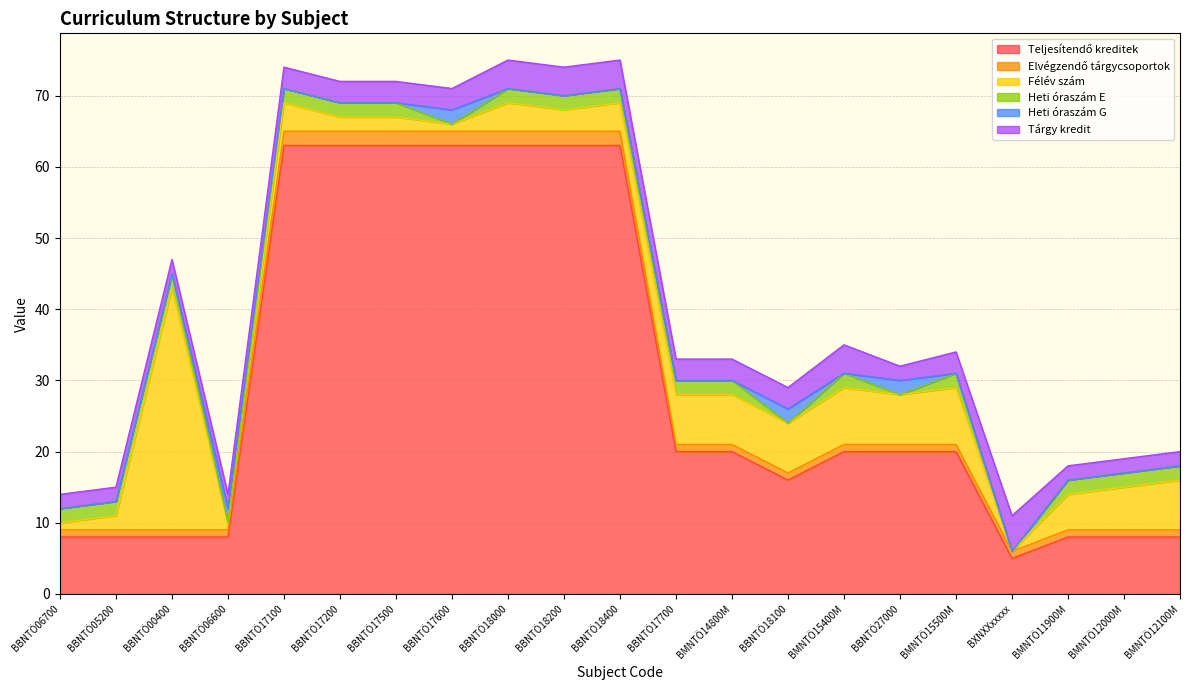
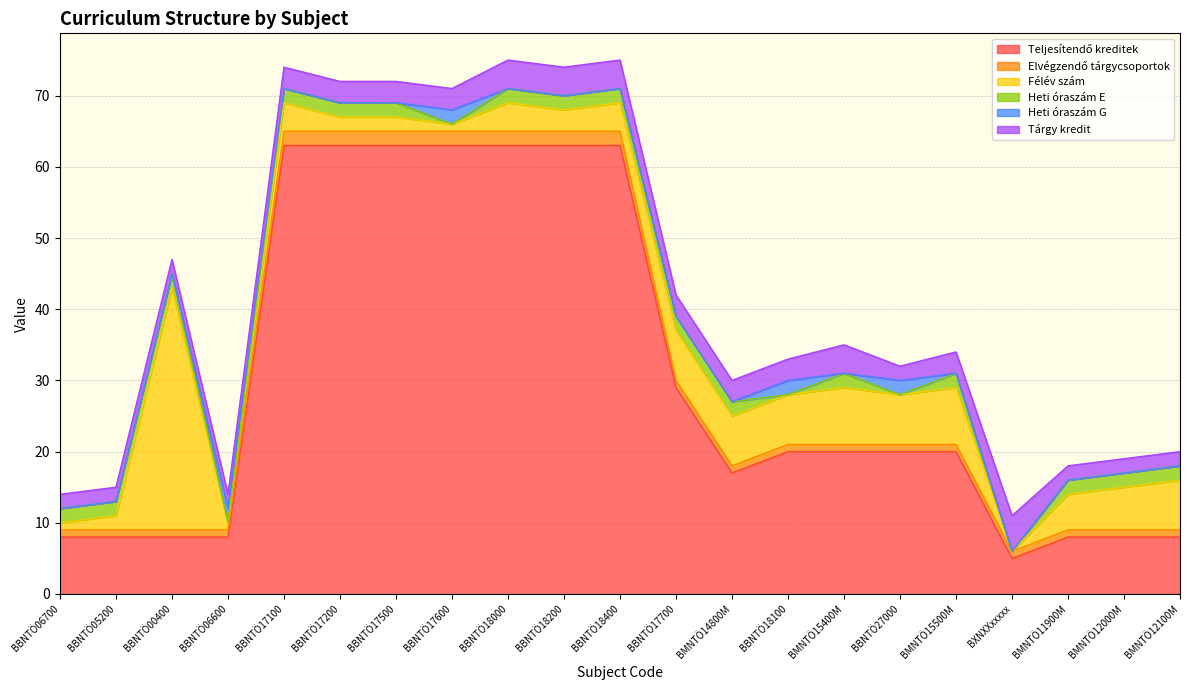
Teljesítendő kreditek, BBNTÖ17700: 20 -> 29
Teljesítendő kreditek, BMNTÖ14800M: 20 -> 17
Teljesítendő kreditek, BBNTÖ18100: 16 -> 20
